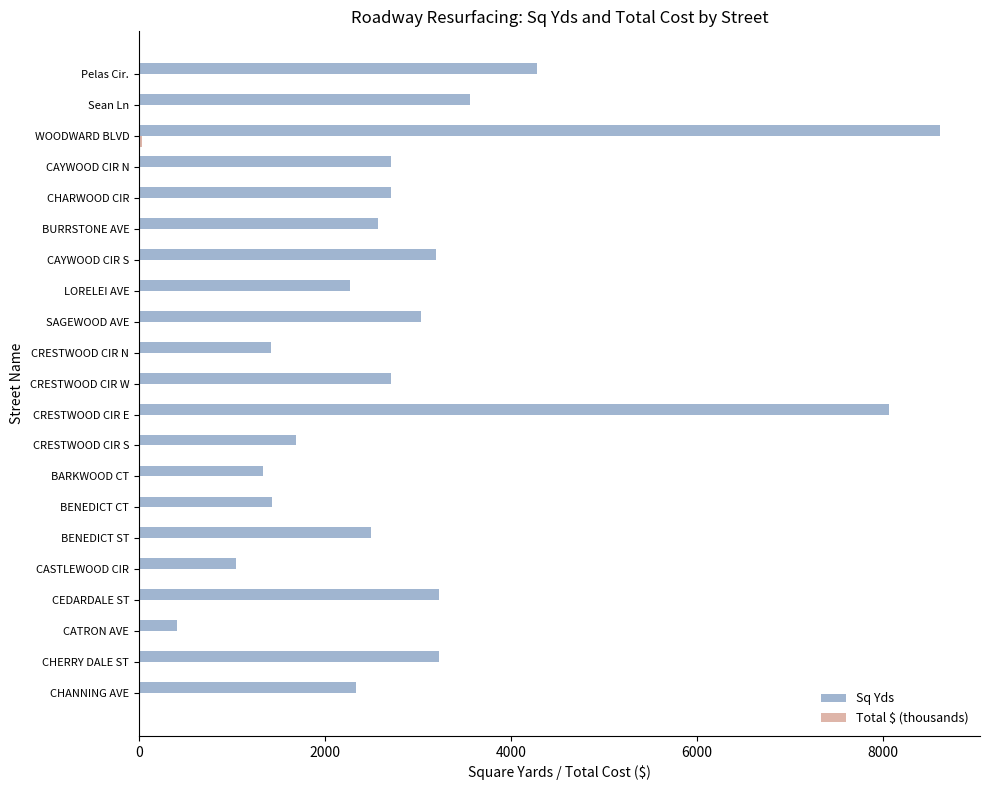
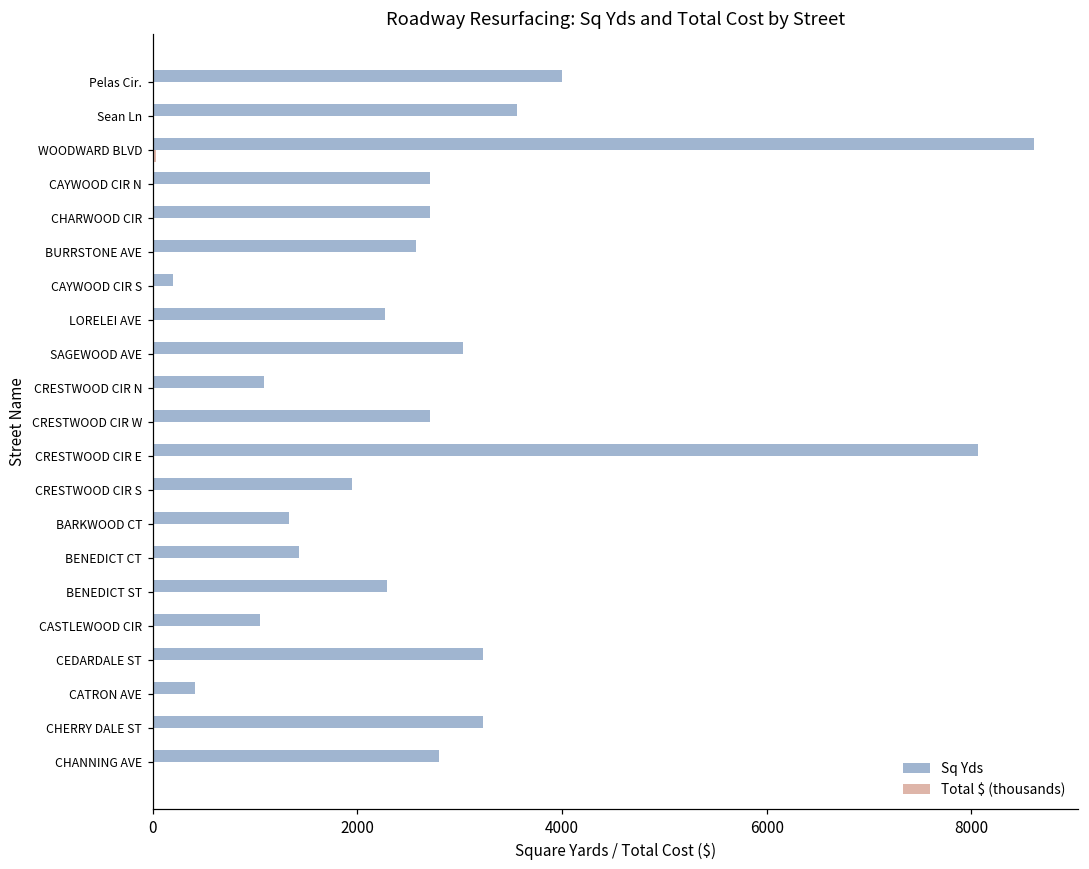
Sq Yds, Pelas Cir.: 4300 -> 4000
Sq Yds, CAYWOOD CIR S: 3200 -> 200
Sq Yds, CRESTWOOD CIR N: 1400 -> 1100
Sq Yds, CRESTWOOD CIR S: 1700 -> 1900
Sq Yds, BENEDICT ST: 2500 -> 2300
Sq Yds, CHANNING AVE: 2300 -> 2800
